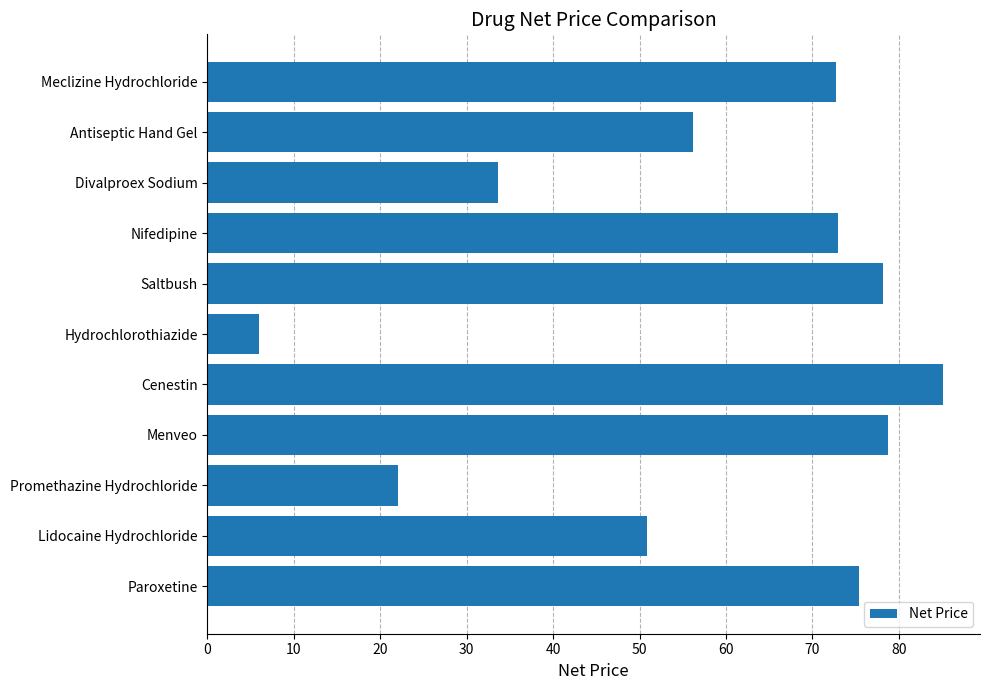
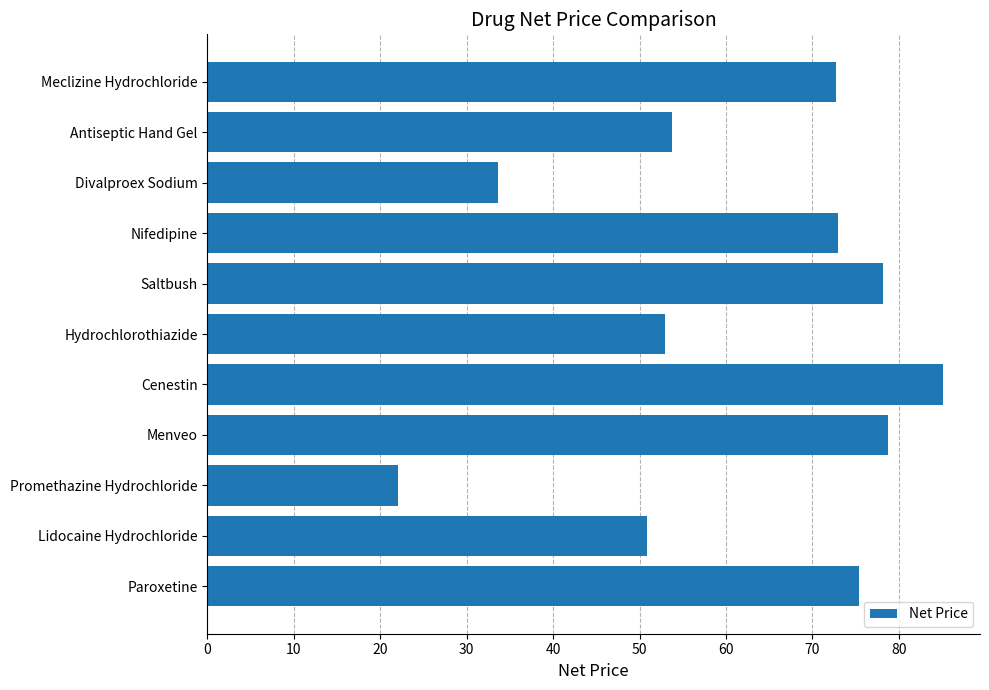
Antiseptic Hand Gel: 56 -> 54
Hydrochlorothiazide: 6 -> 53
